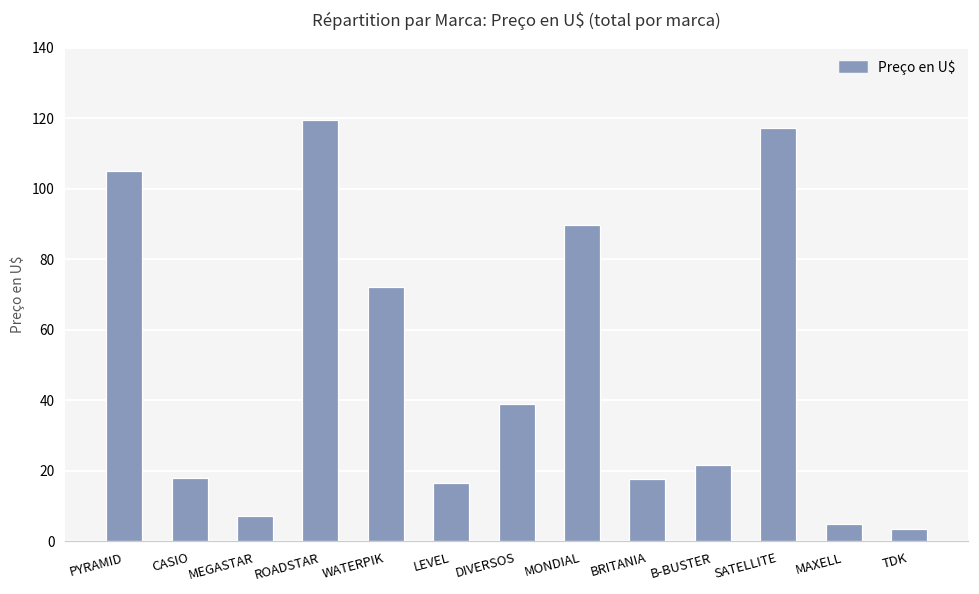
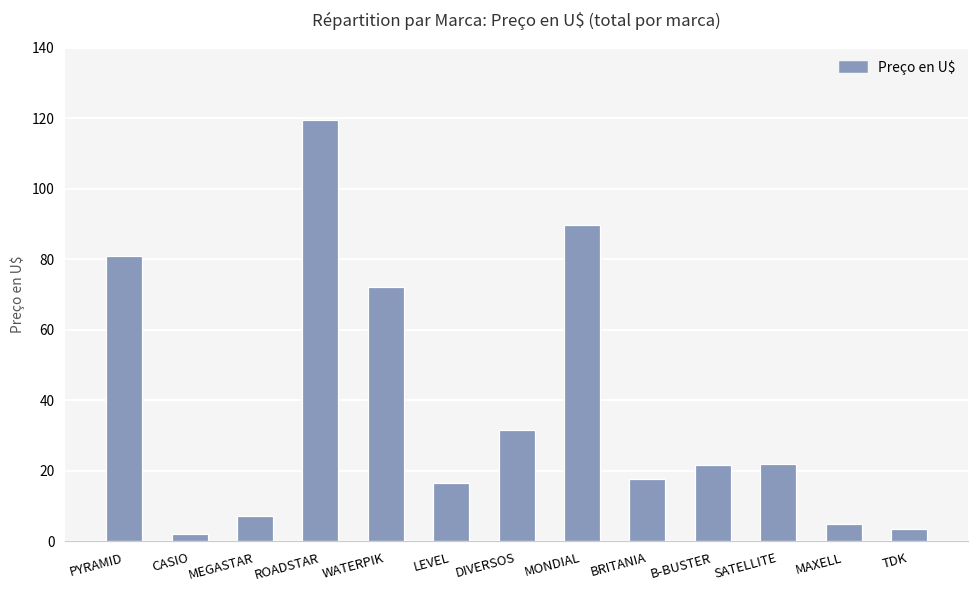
PYRAMID: 105 -> 81
CASIO: 18 -> 2
DIVERSOS: 39 -> 32
SATELLITE: 117 -> 22
